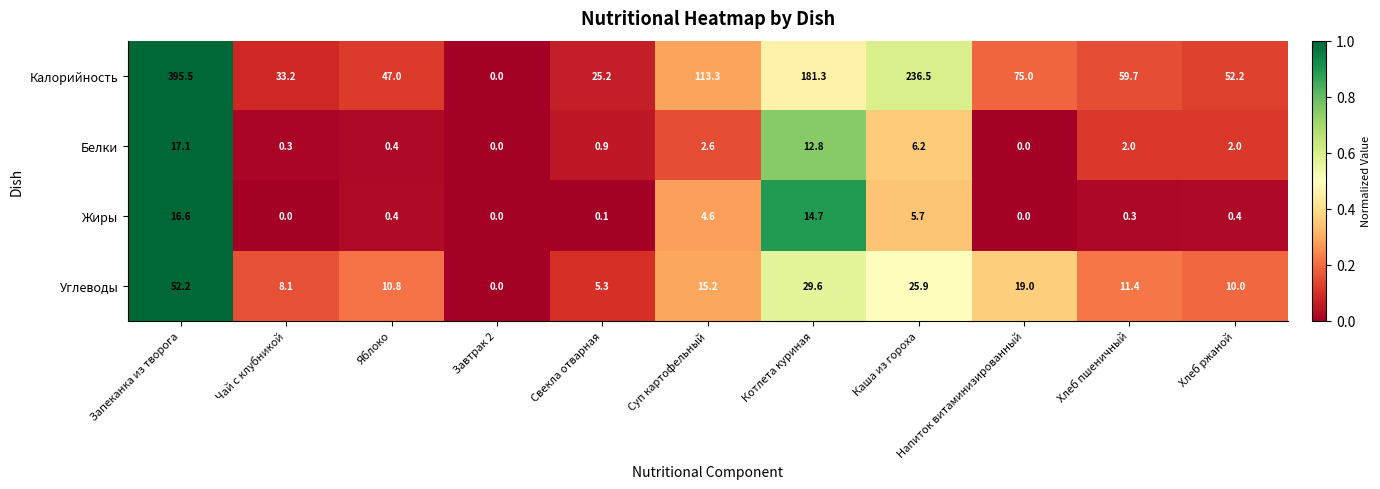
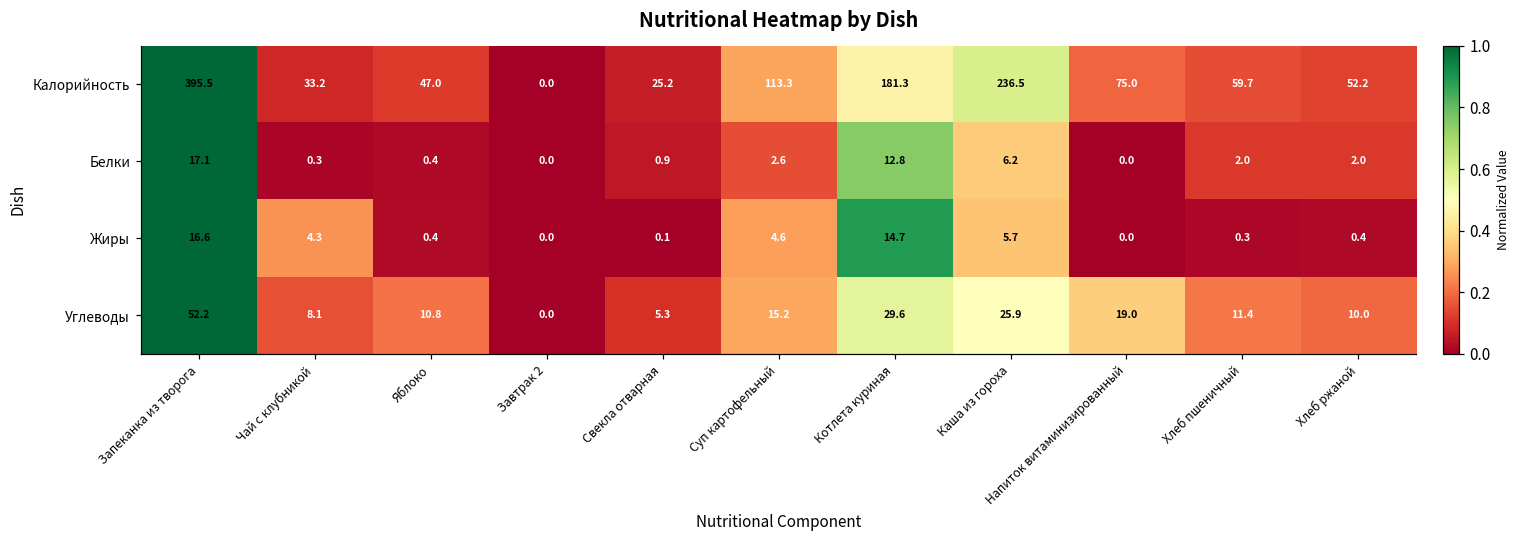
Жиры, Чай с клубникой: 0.0 -> 4.3
